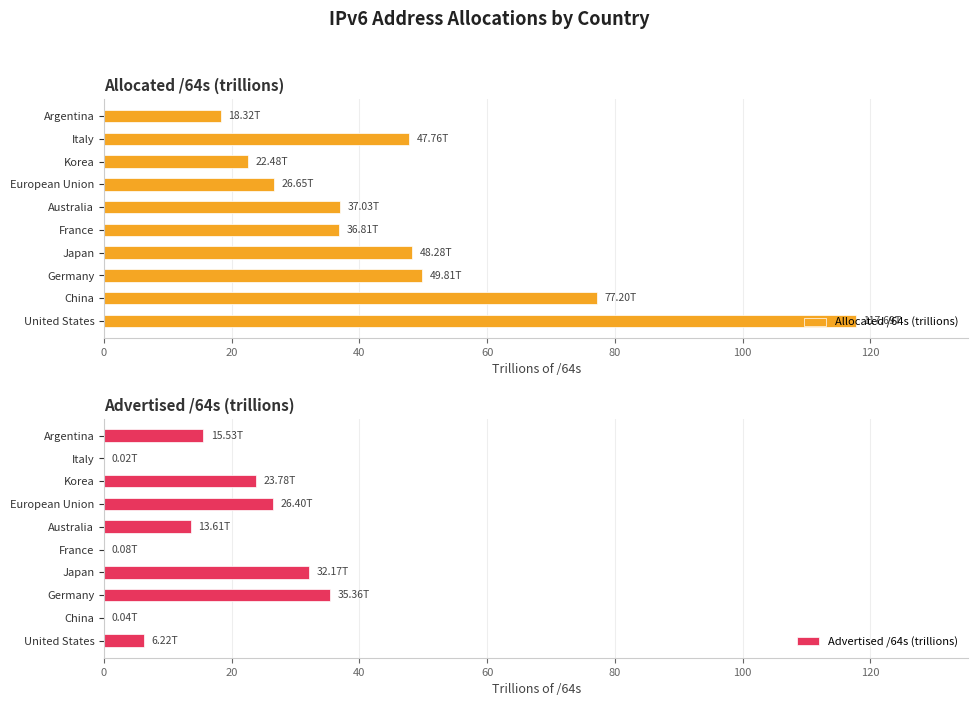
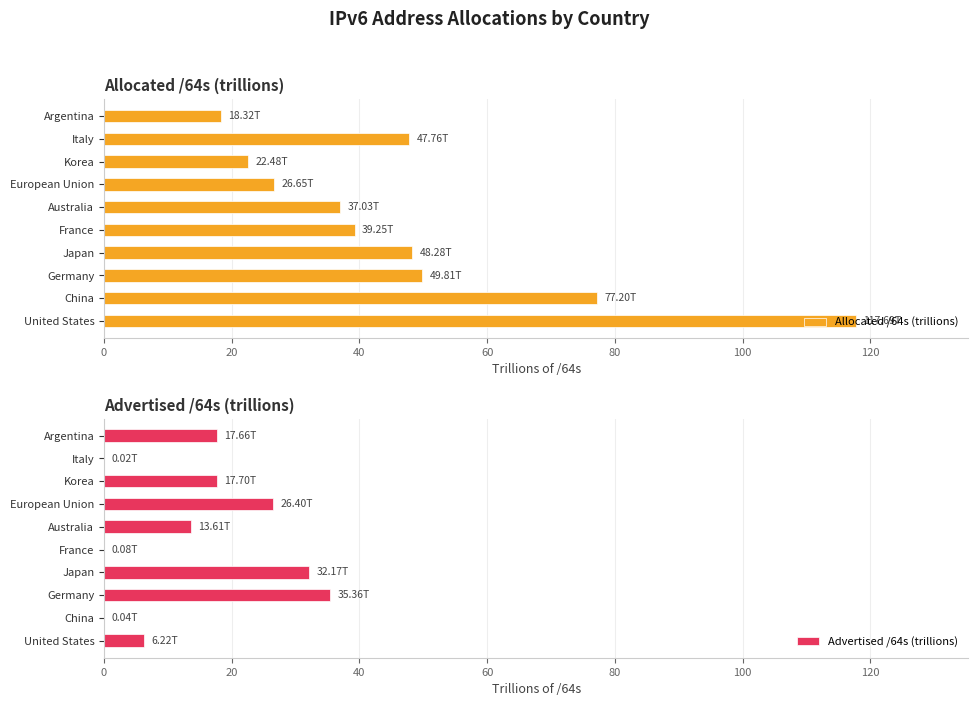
Allocated /64s (trillions), France: 36.81T -> 39.25T
Advertised /64s (trillions), Argentina: 15.53T -> 17.66T
Advertised /64s (trillions), Korea: 23.78T -> 17.70T
